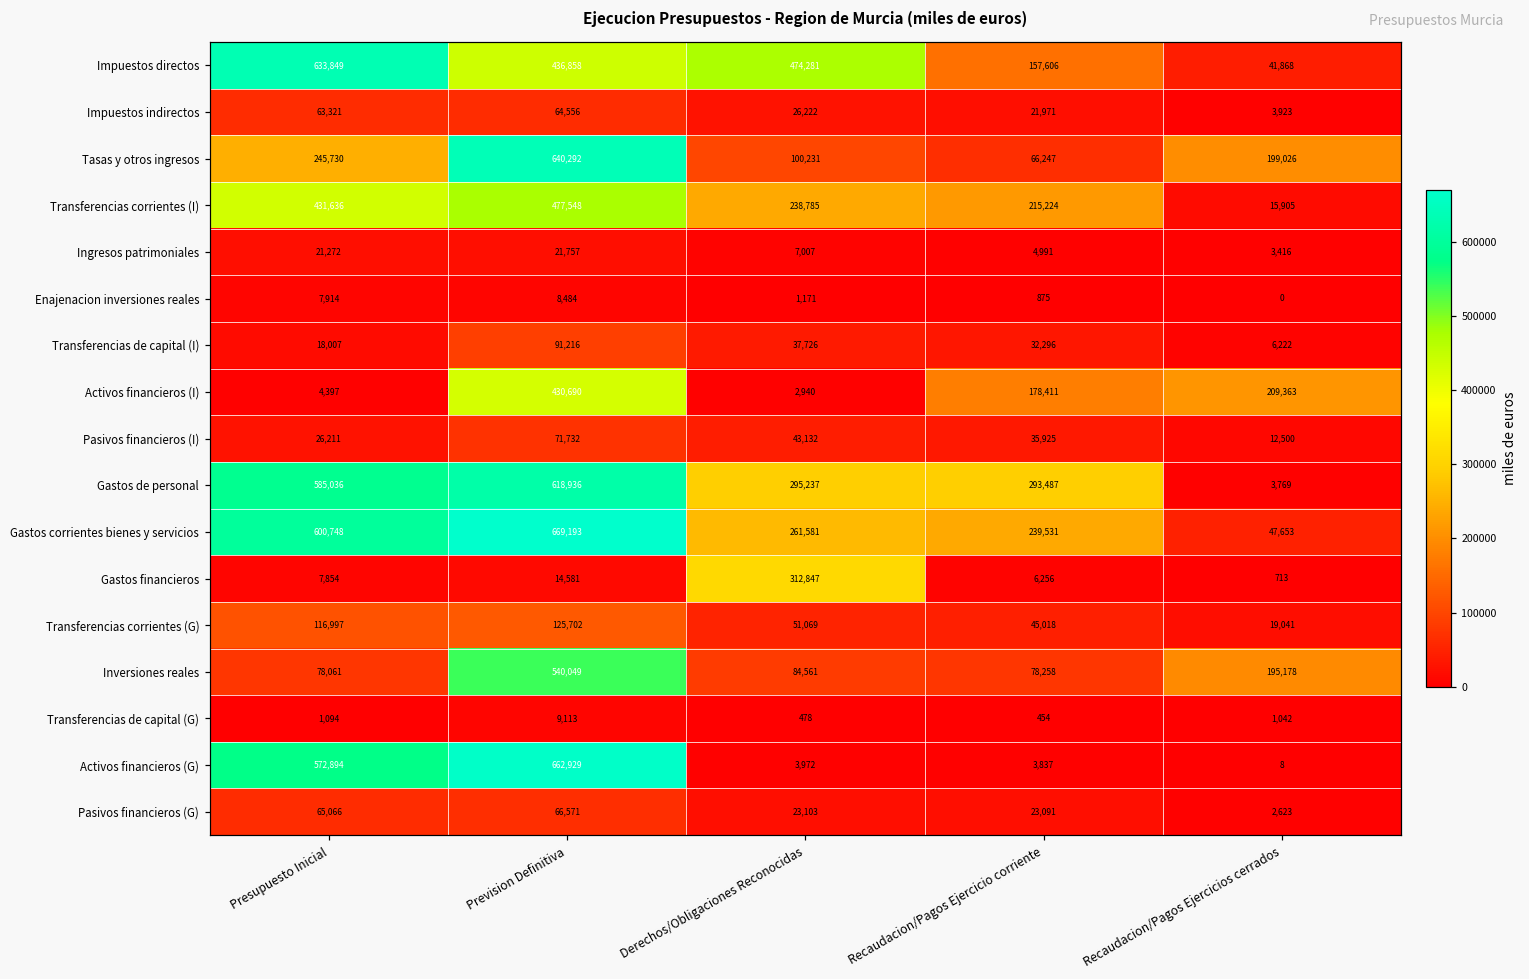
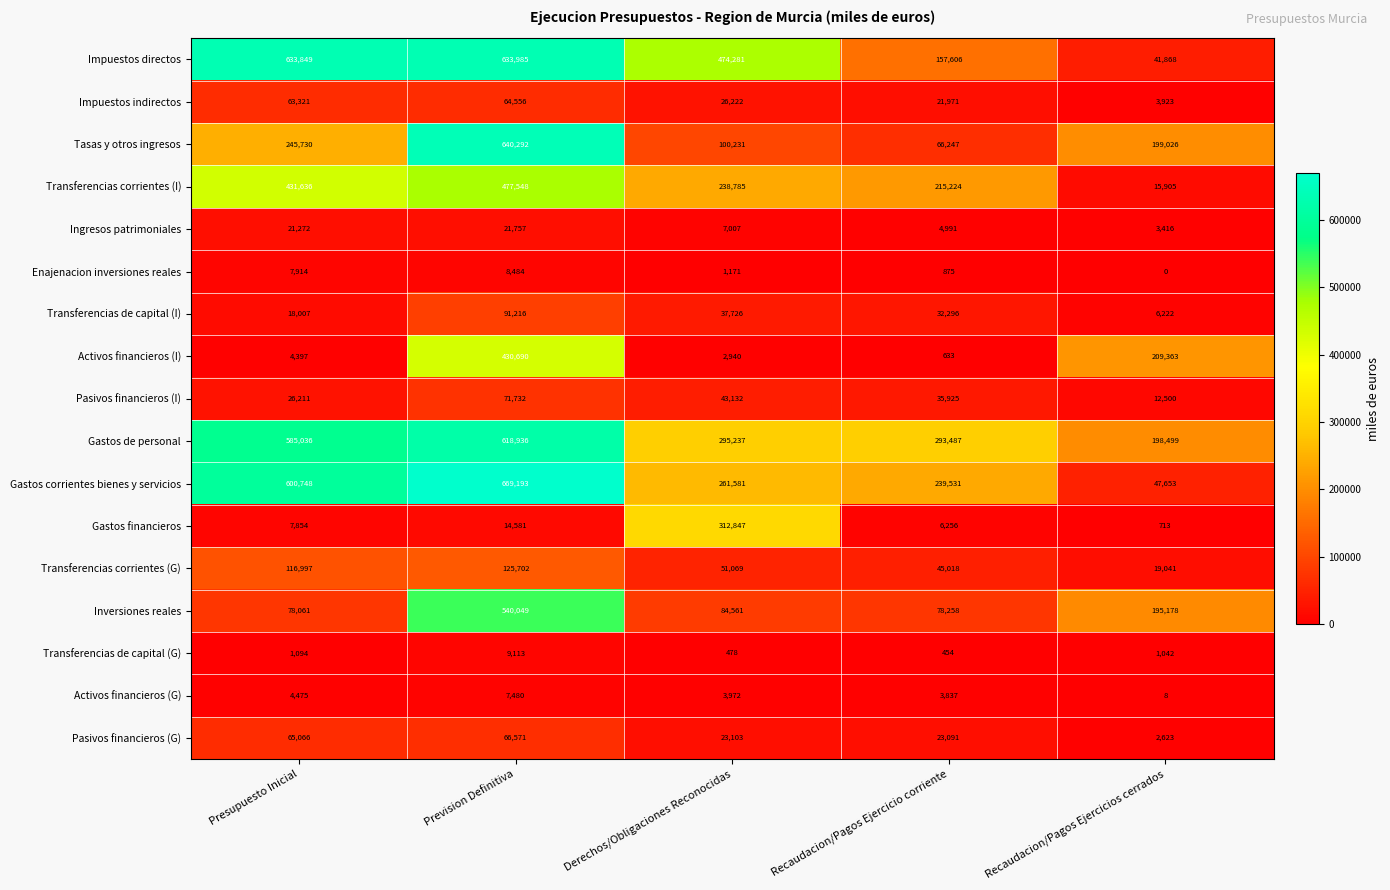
Impuestos directos, Prevision Definitiva: 436,858 -> 633,985
Activos financieros (I), Recaudacion/Pagos Ejercicio corriente: 178,411 -> 633
Gastos de personal, Recaudacion/Pagos Ejercicios cerrados: 3,769 -> 198,499
Activos financieros (G), Presupuesto Inicial: 572,894 -> 4,475
Activos financieros (G), Prevision Definitiva: 662,929 -> 7,480
